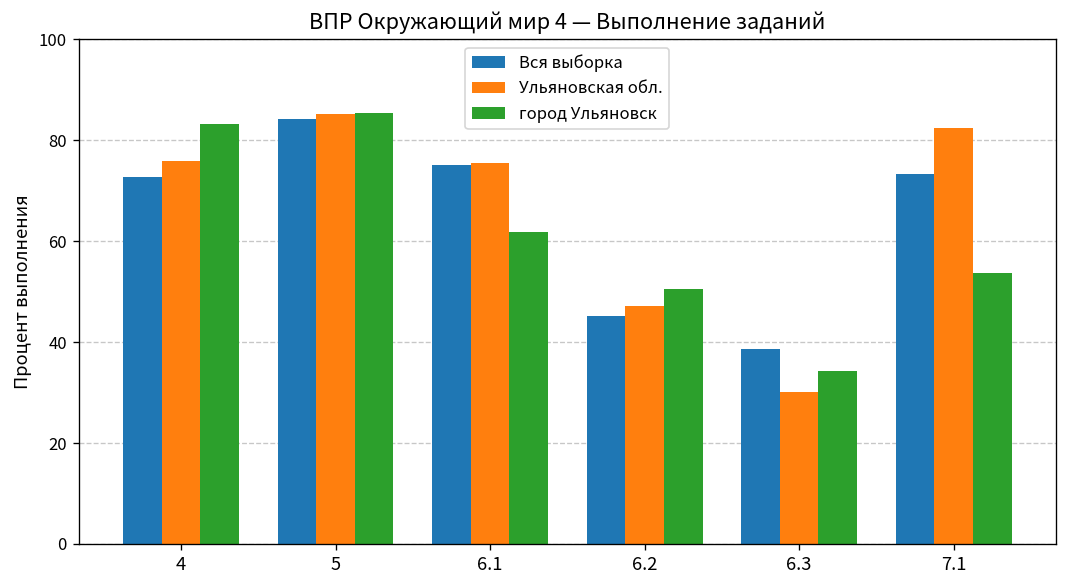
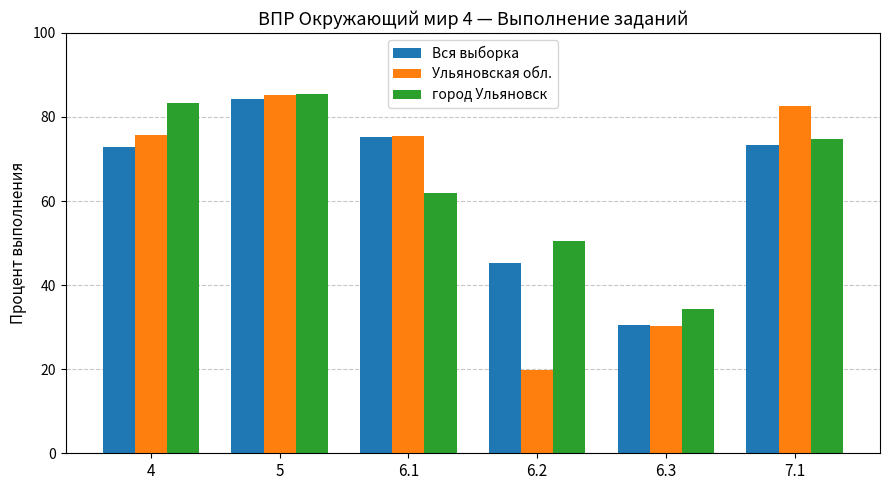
Ульяновская обл., 6.2: 47 -> 20
Вся выборка, 6.3: 39 -> 30
город Ульяновск, 7.1: 54 -> 75
